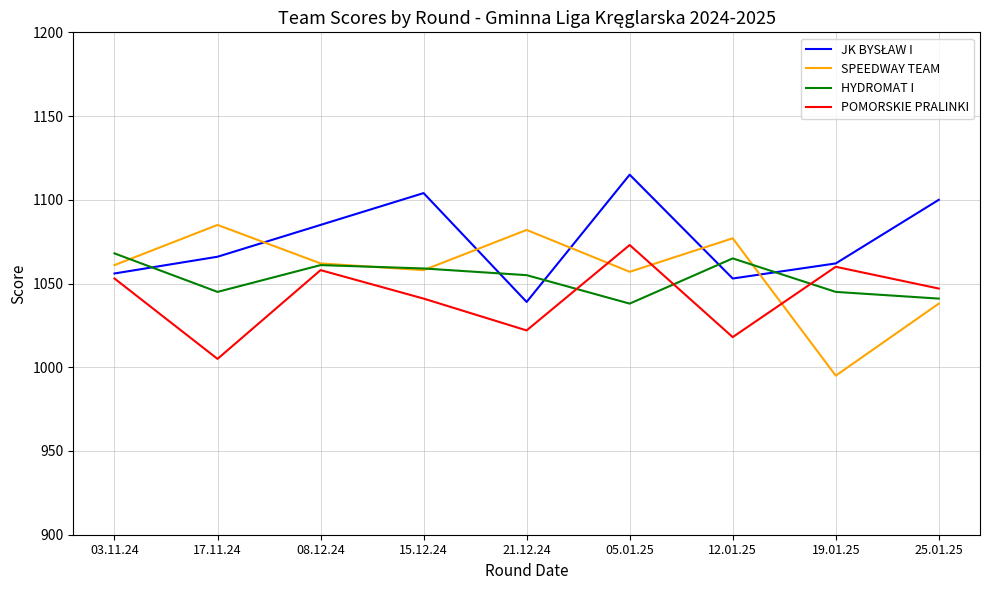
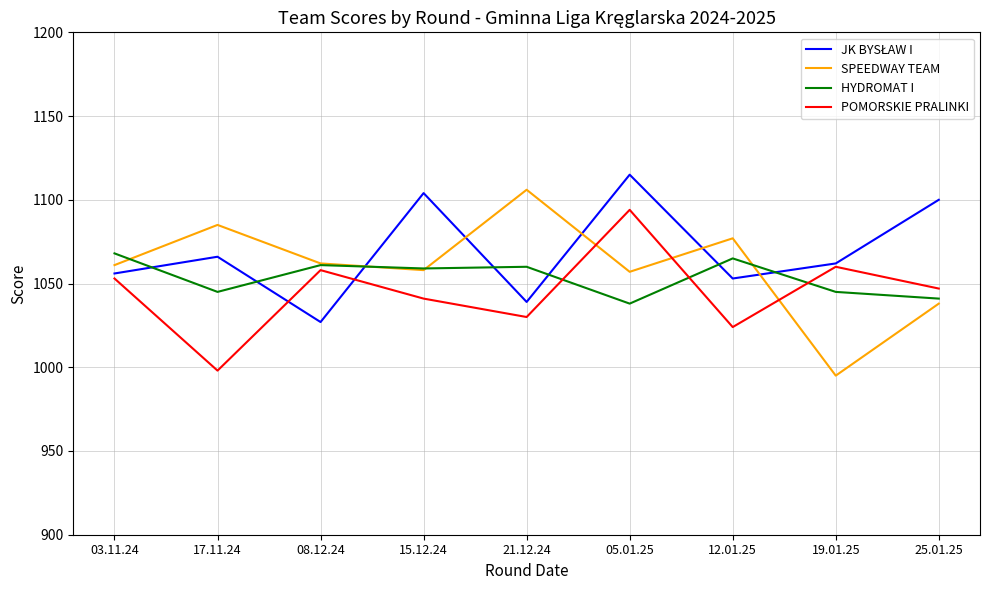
POMORSKIE PRALINKI, 17.11.24: 1005 -> 998
JK BYSŁAW I, 08.12.24: 1085 -> 1027
SPEEDWAY TEAM, 21.12.24: 1082 -> 1106
HYDROMAT I, 21.12.24: 1055 -> 1060
POMORSKIE PRALINKI, 21.12.24: 1022 -> 1030
POMORSKIE PRALINKI, 05.01.25: 1073 -> 1094
POMORSKIE PRALINKI, 12.01.25: 1018 -> 1024
